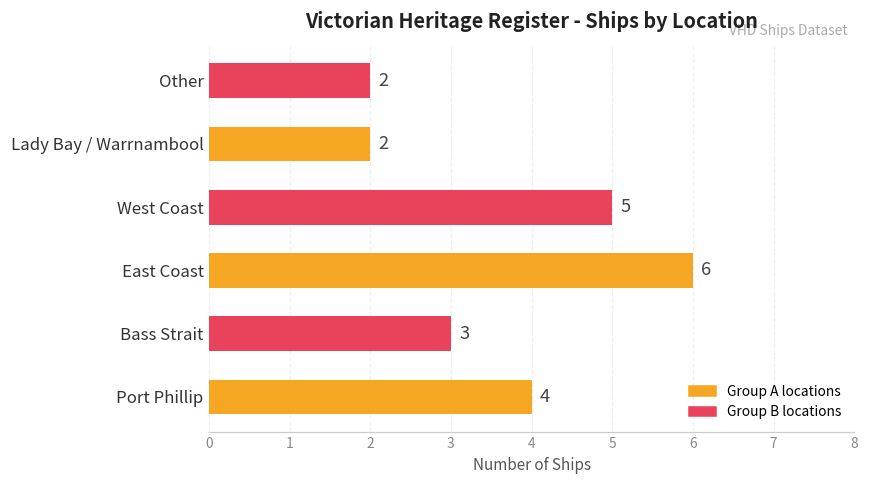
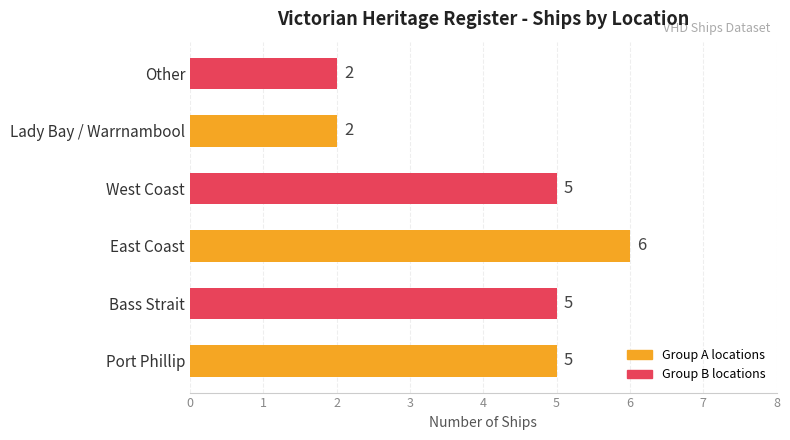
Bass Strait: 3 -> 5
Port Phillip: 4 -> 5
